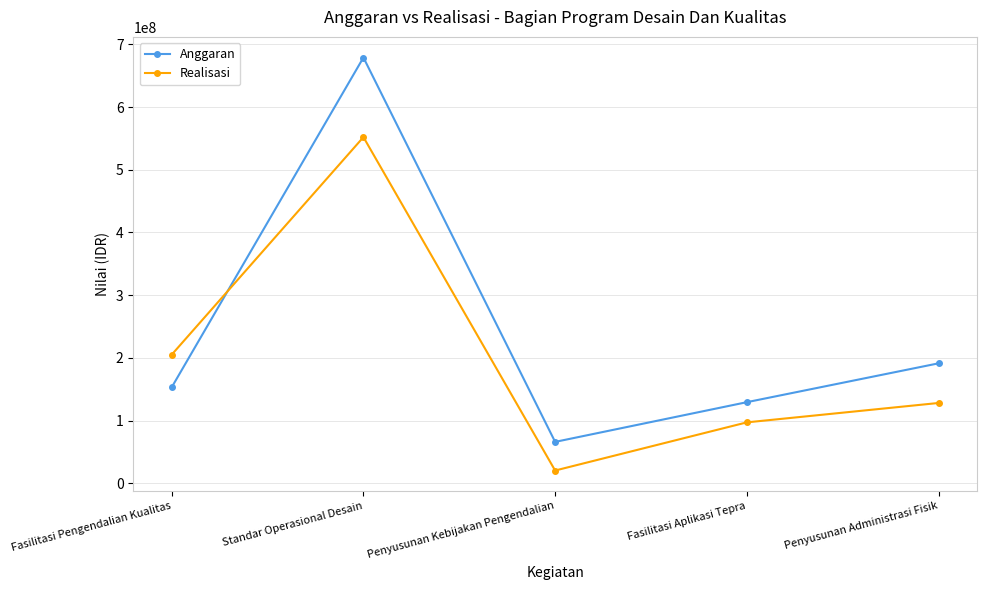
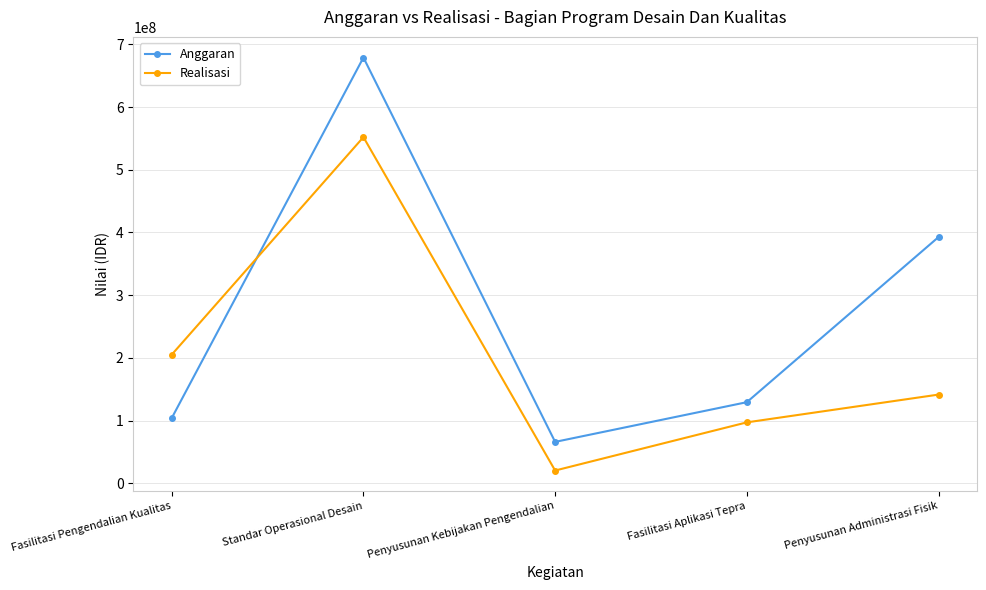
Anggaran, Fasilitasi Pengendalian Kualitas: 150000000 -> 100000000
Anggaran, Penyusunan Administrasi Fisik: 190000000 -> 390000000
Realisasi, Penyusunan Administrasi Fisik: 130000000 -> 140000000
